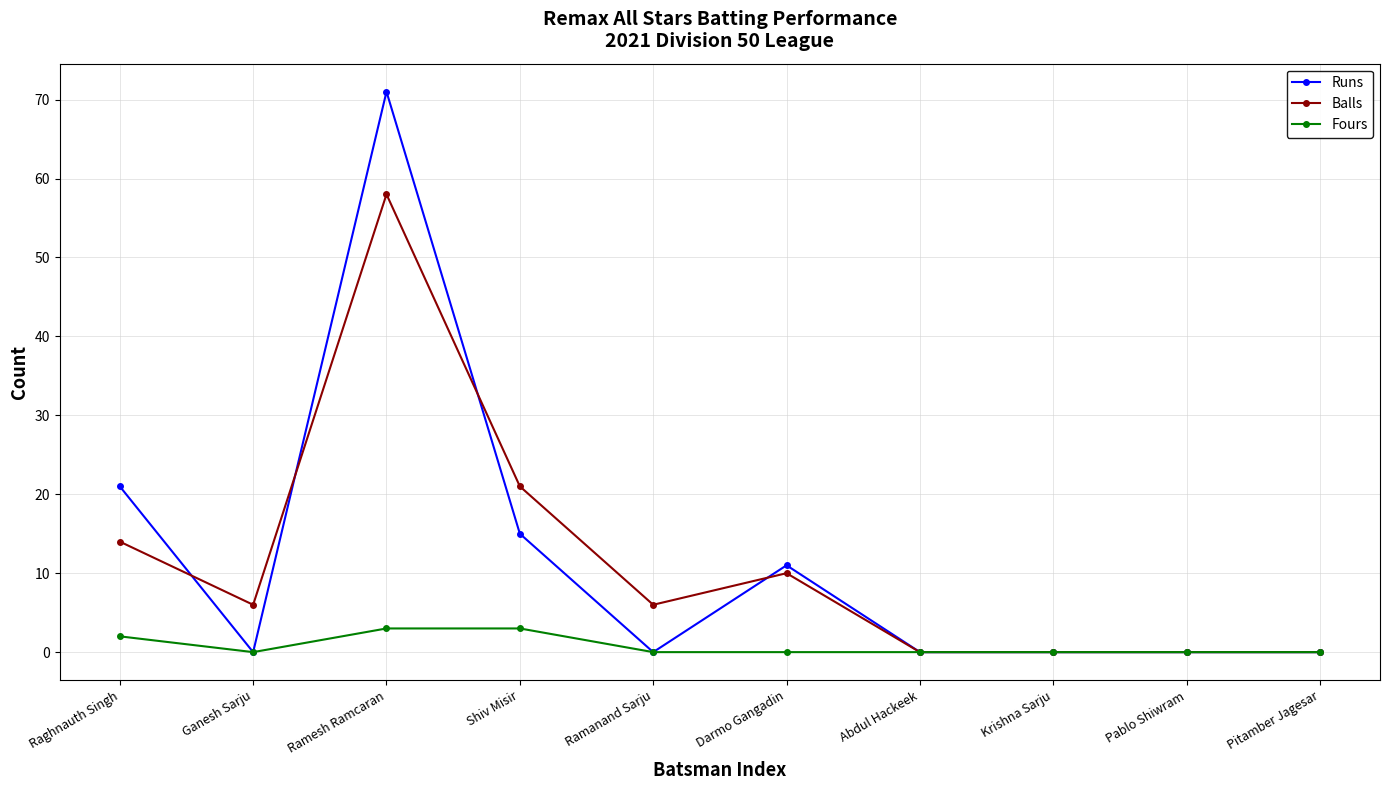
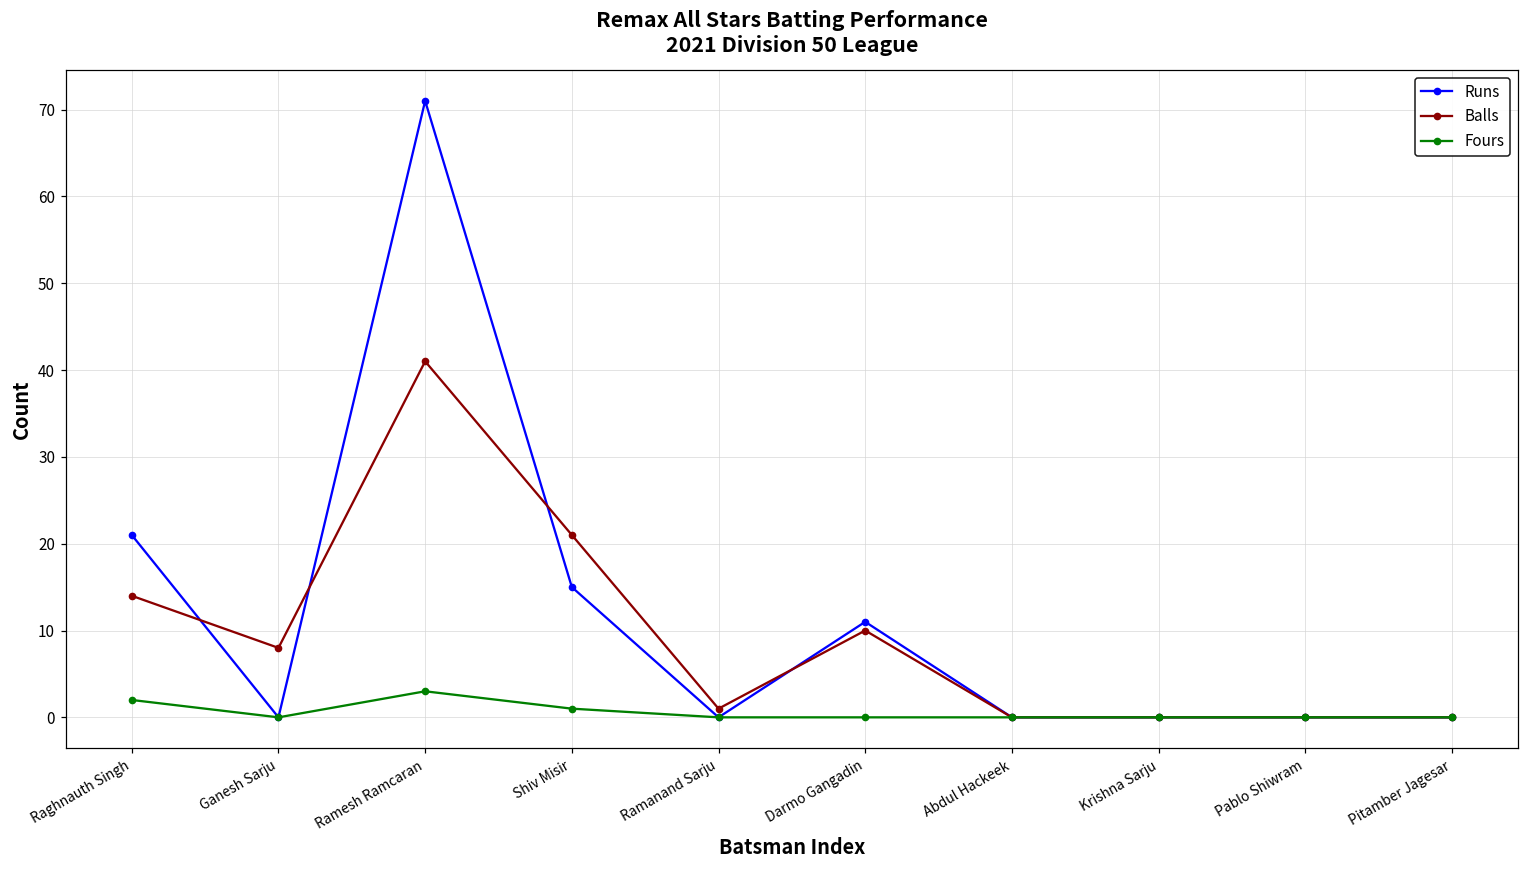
Balls, Ganesh Sarju: 6 -> 8
Balls, Ramesh Ramcaran: 58 -> 41
Fours, Shiv Misir: 3 -> 1
Balls, Ramanand Sarju: 6 -> 1
